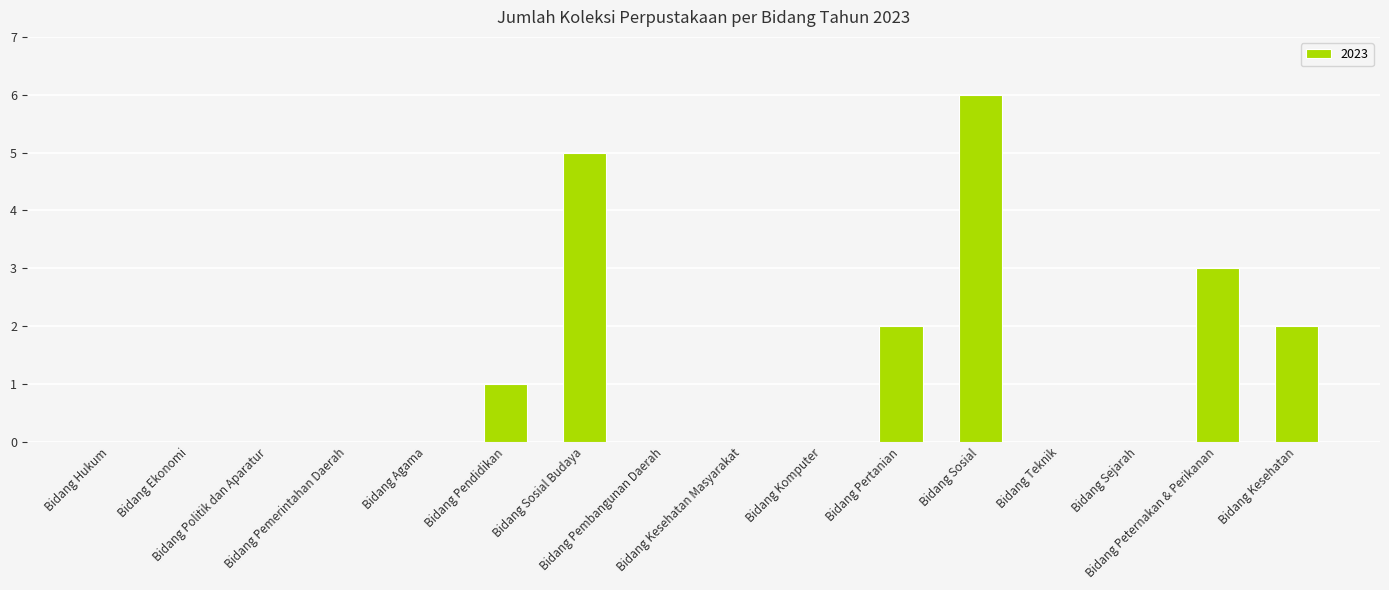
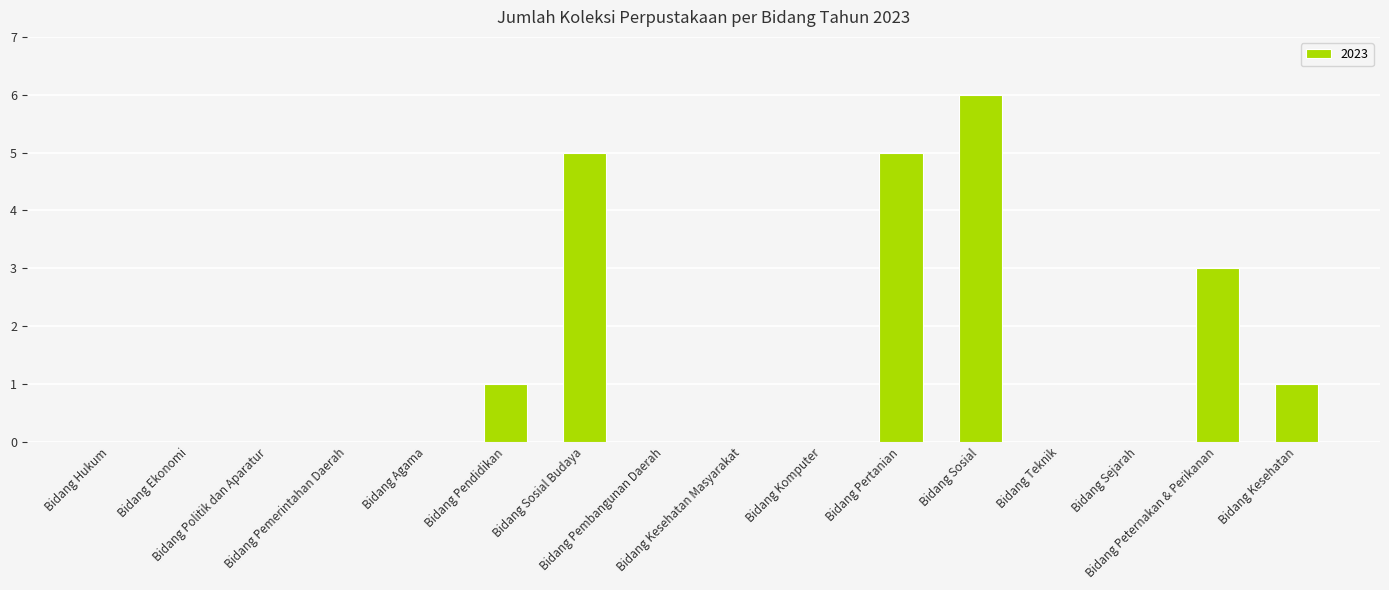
Bidang Pertanian: 2 -> 5
Bidang Kesehatan: 2 -> 1
